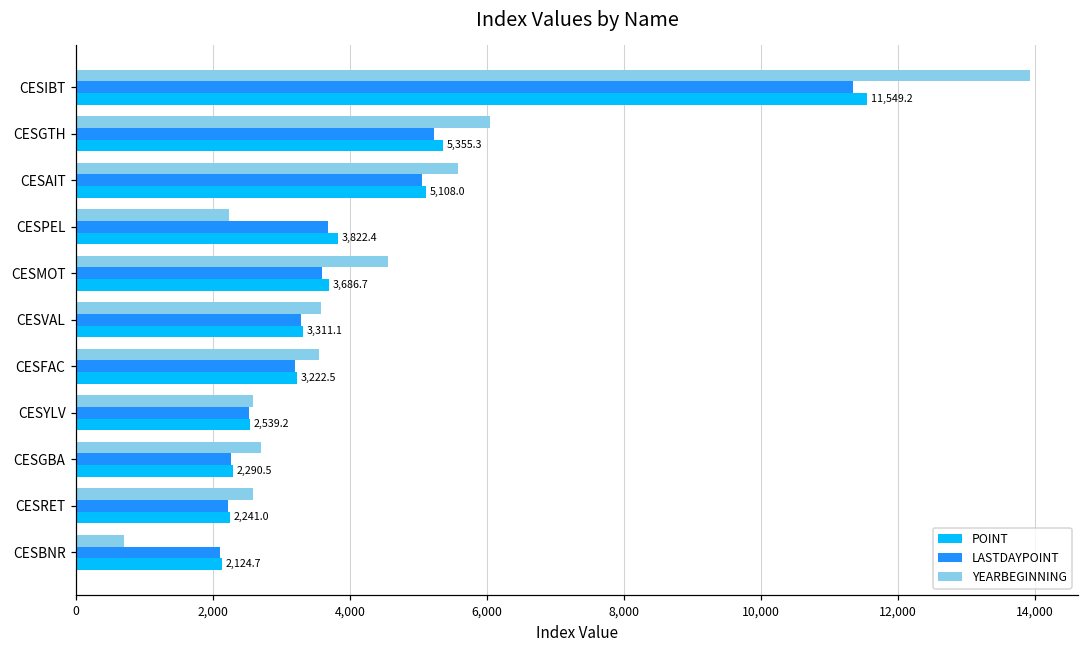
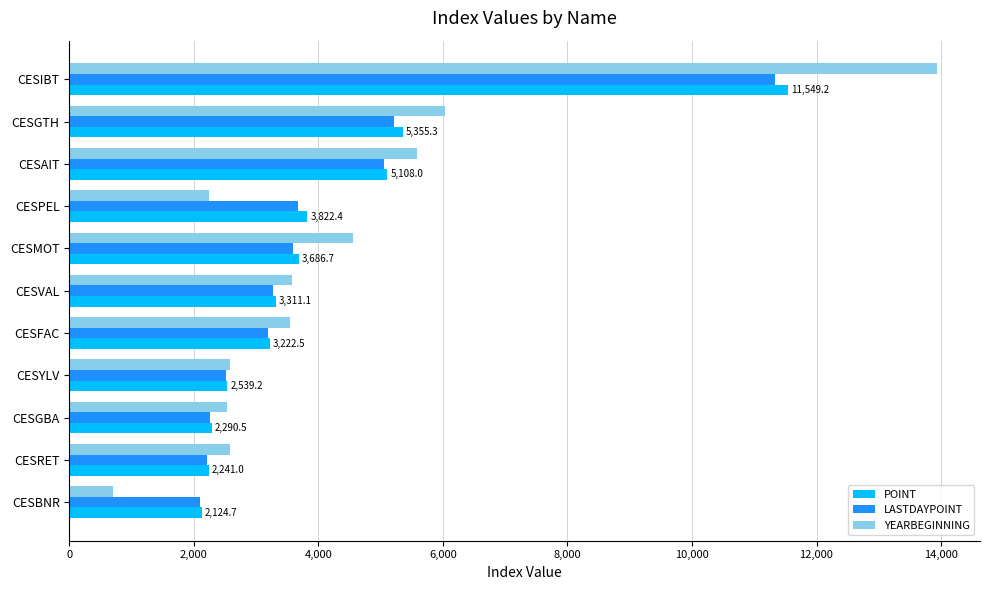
YEARBEGINNING, CESGBA: 2,700 -> 2,500
